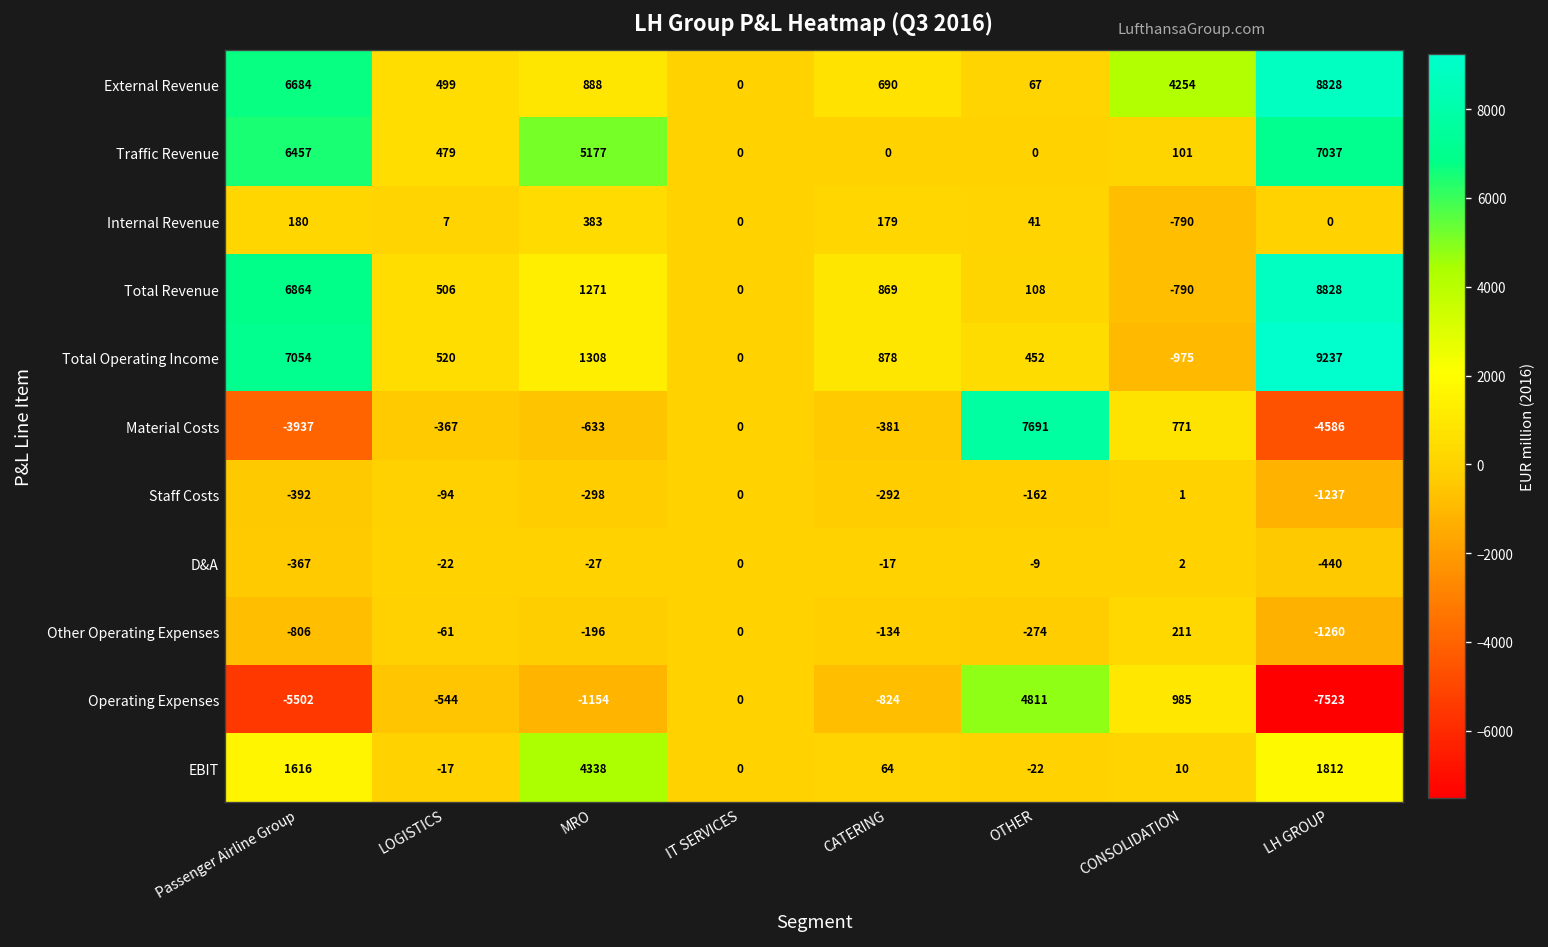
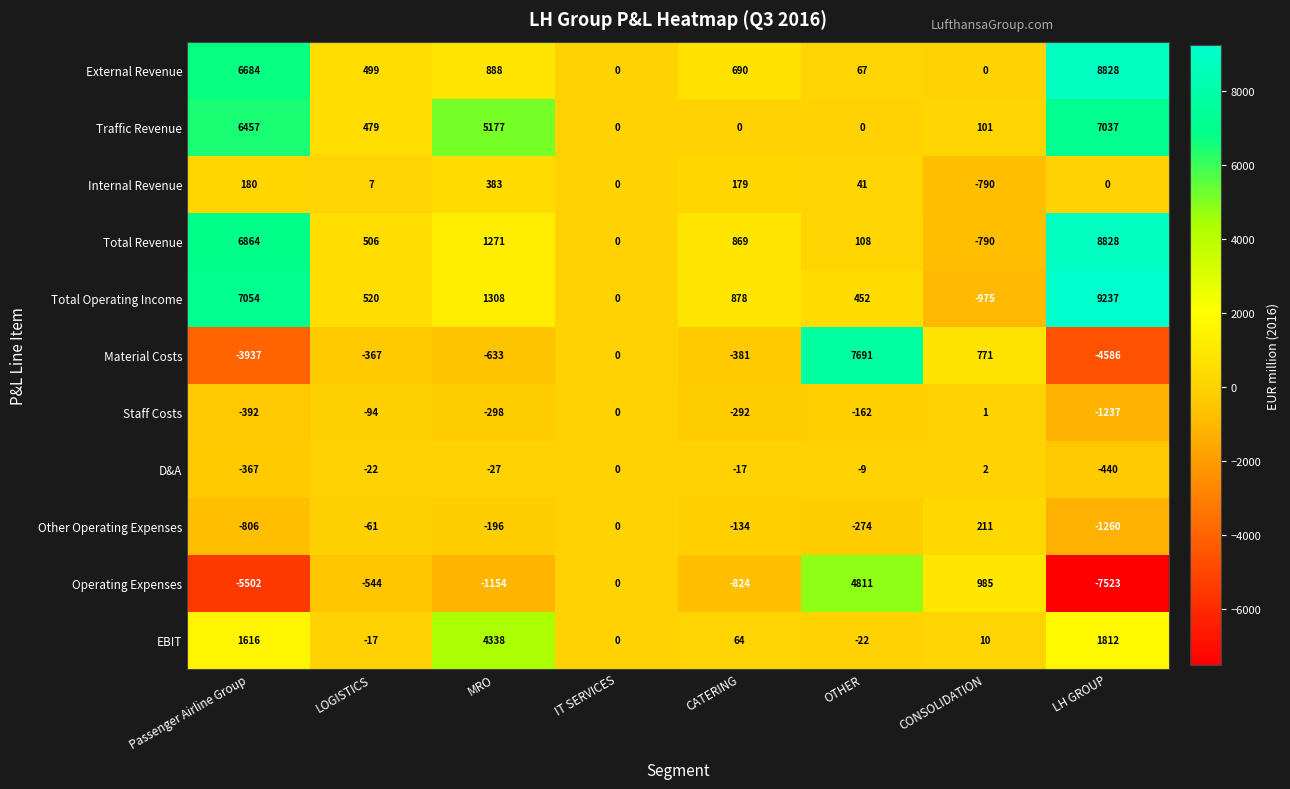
External Revenue, CONSOLIDATION: 4254 -> 0
